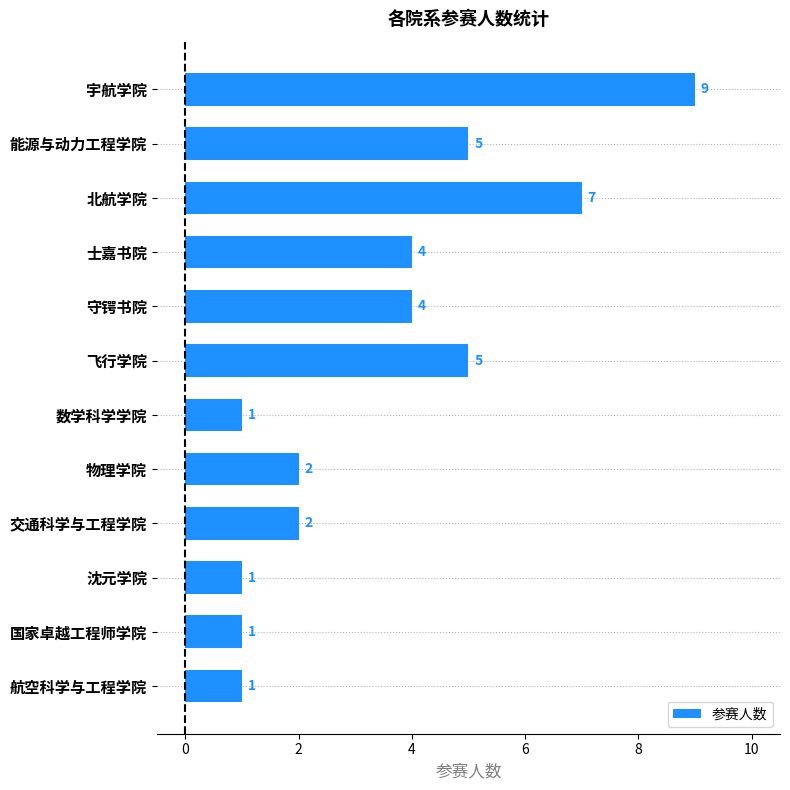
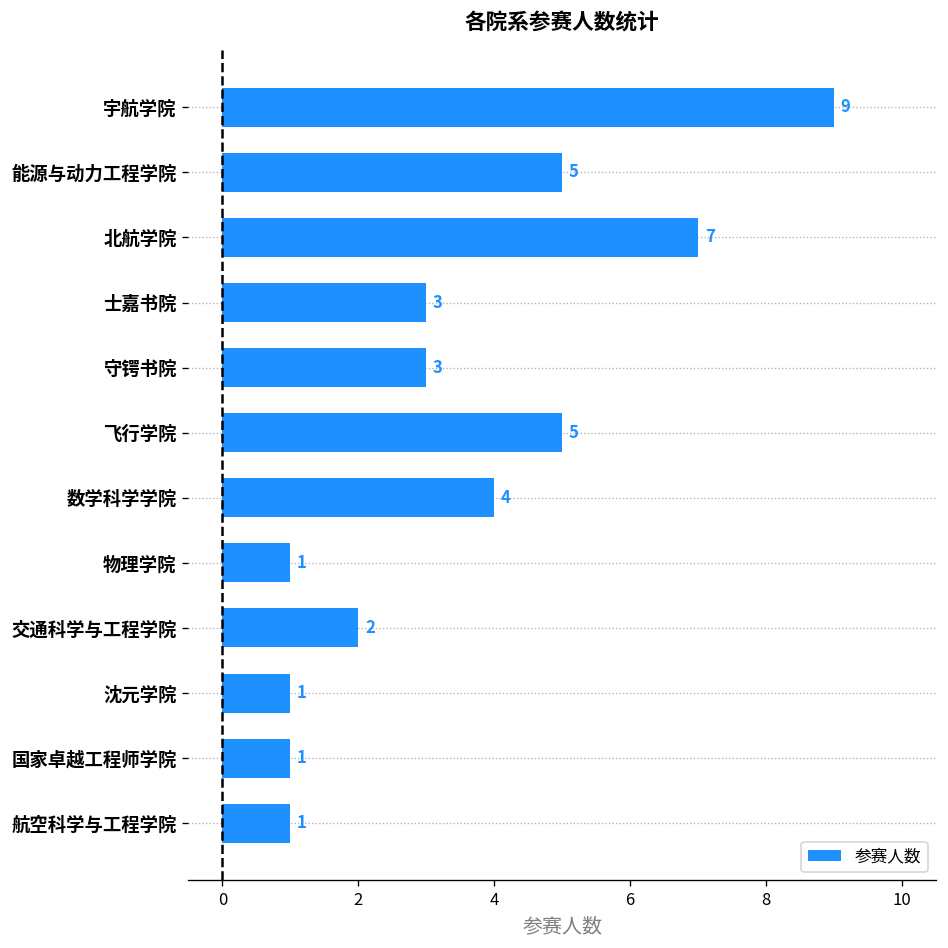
士嘉书院: 4 -> 3
守锷书院: 4 -> 3
数学科学学院: 1 -> 4
物理学院: 2 -> 1
